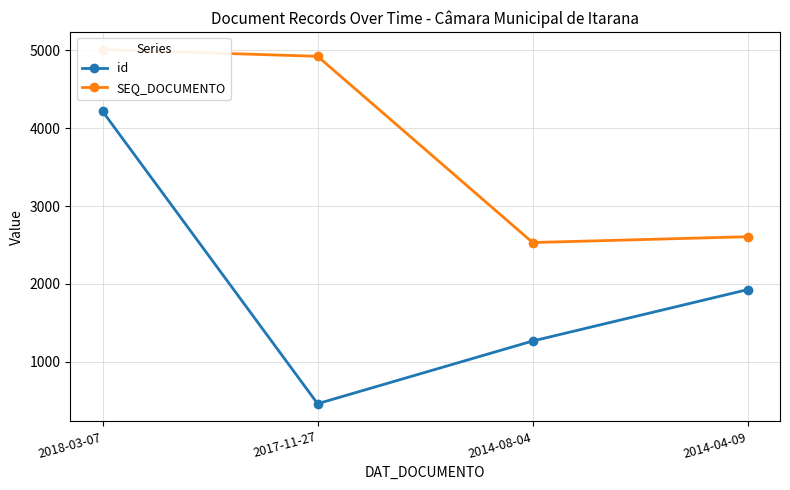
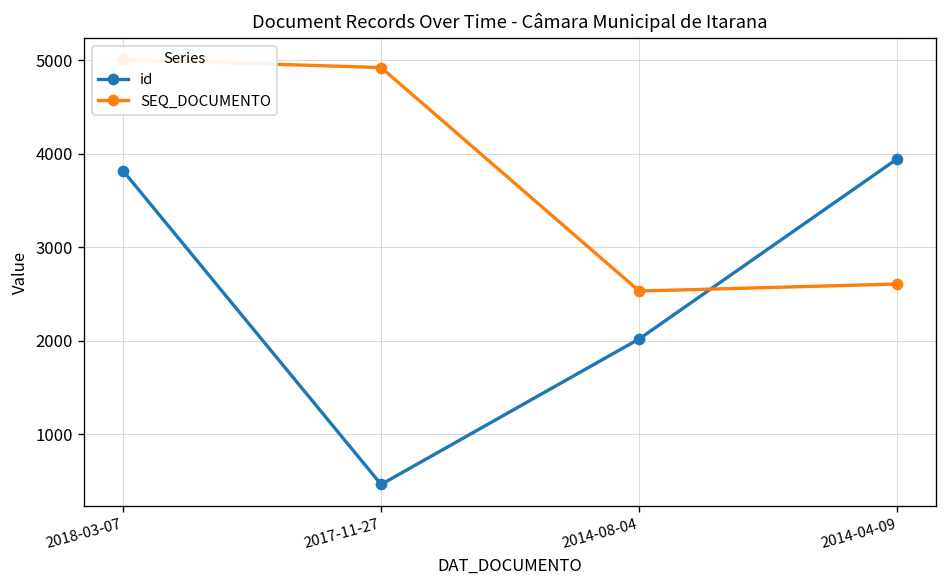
id, 2018-03-07: 4200 -> 3800
id, 2014-08-04: 1300 -> 2000
id, 2014-04-09: 1900 -> 3900
